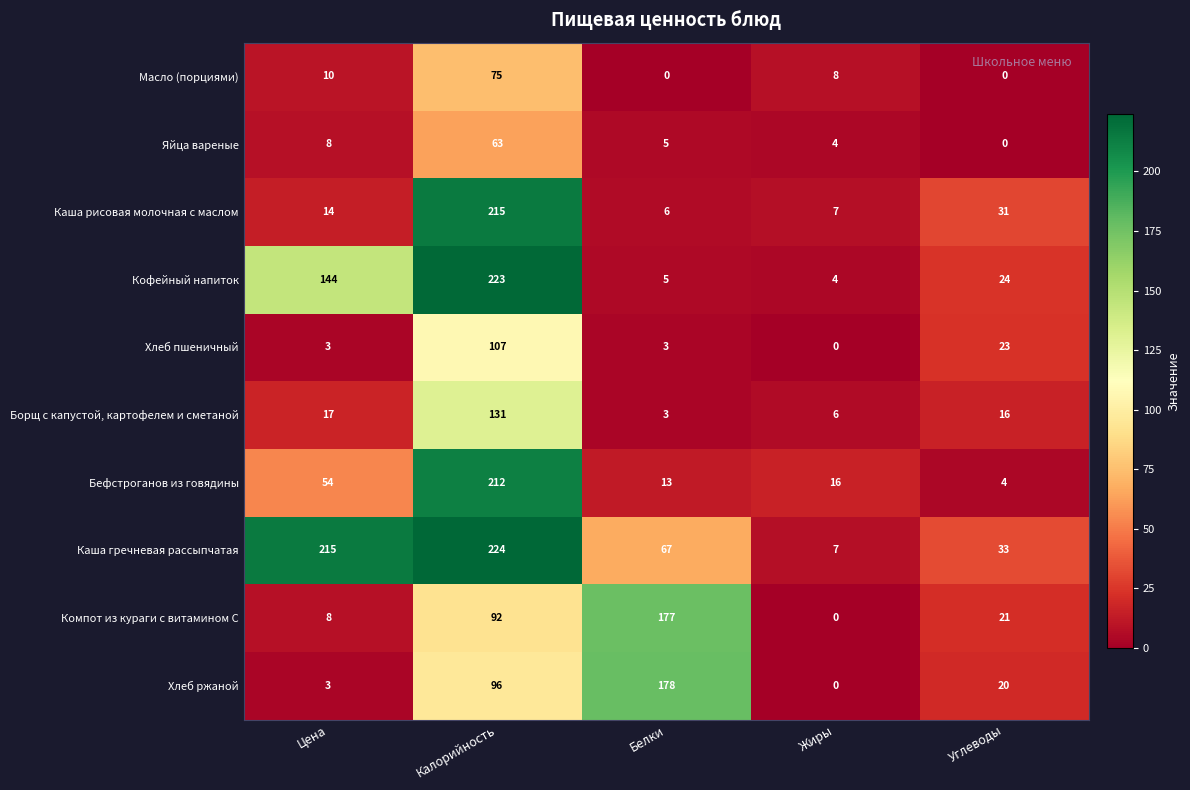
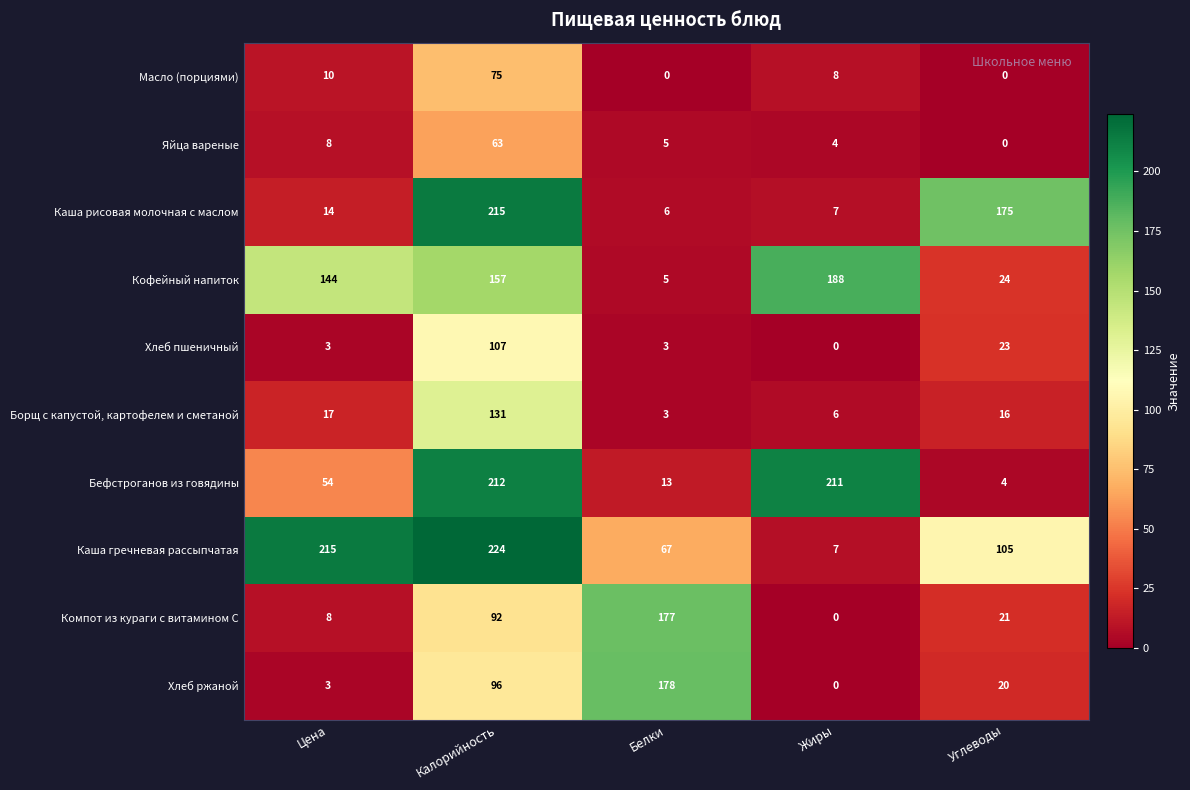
Каша рисовая молочная с маслом, Углеводы: 31 -> 175
Кофейный напиток, Калорийность: 223 -> 157
Кофейный напиток, Жиры: 4 -> 188
Бефстроганов из говядины, Жиры: 16 -> 211
Каша гречневая рассыпчатая, Углеводы: 33 -> 105
